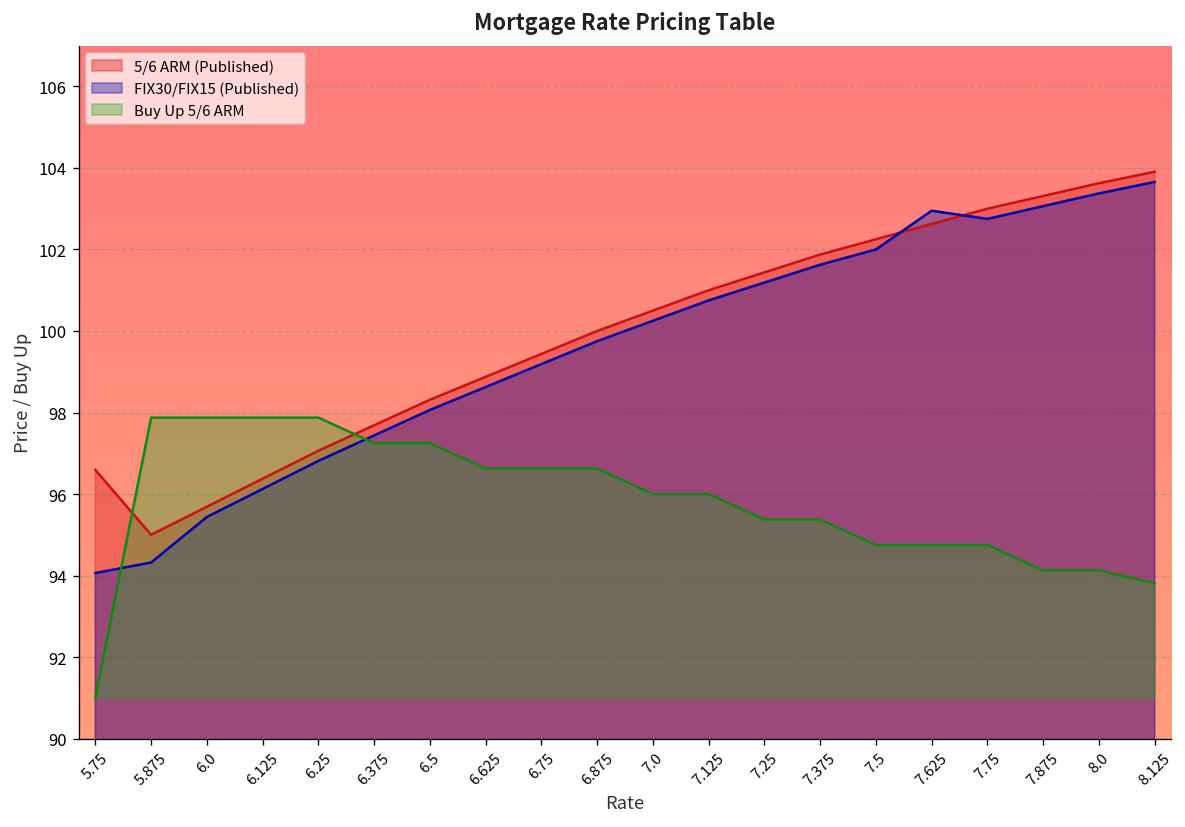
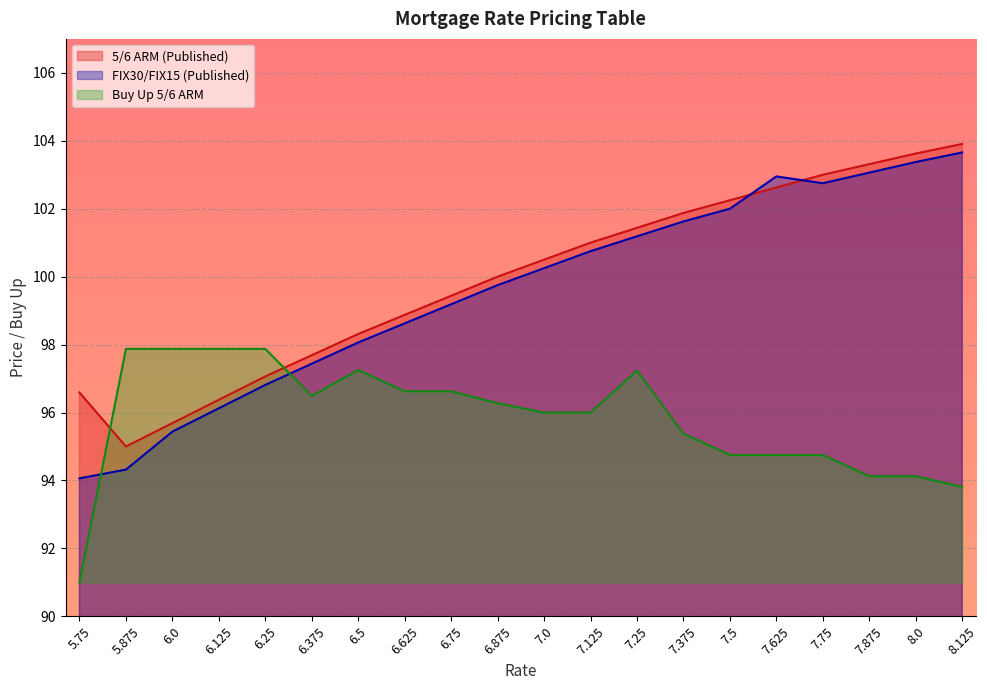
Buy Up 5/6 ARM, 6.375: 97.3 -> 96.5
Buy Up 5/6 ARM, 6.875: 96.6 -> 96.3
Buy Up 5/6 ARM, 7.25: 95.4 -> 97.2
